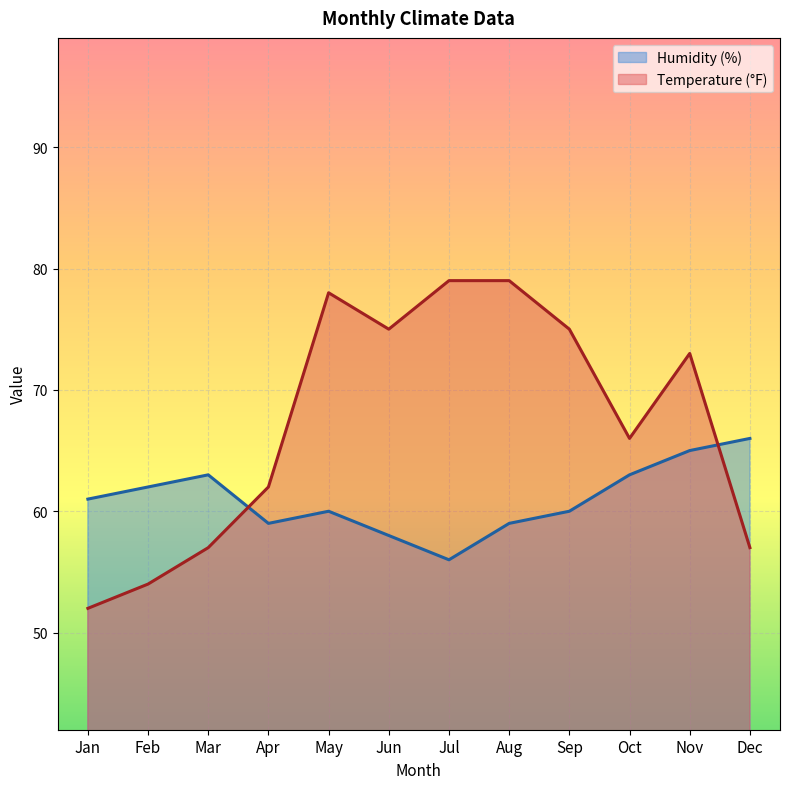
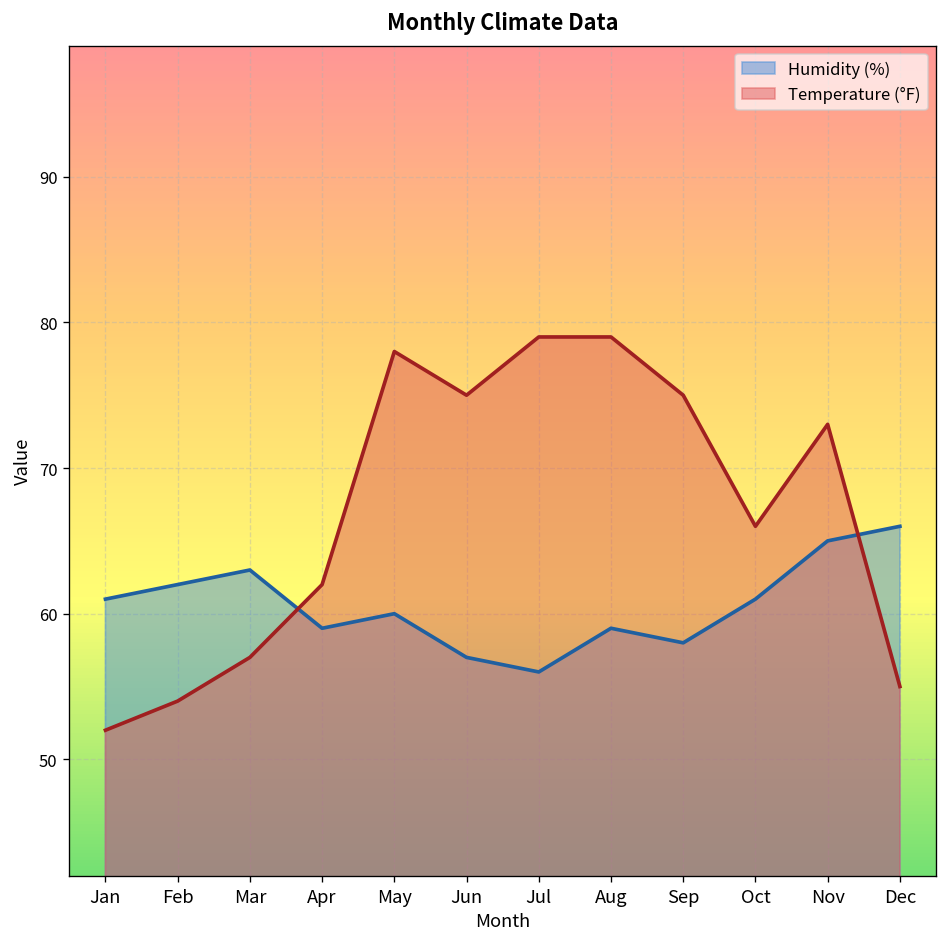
Humidity (%), Jun: 58 -> 57
Humidity (%), Sep: 60 -> 58
Humidity (%), Oct: 63 -> 61
Temperature (°F), Dec: 57 -> 55
